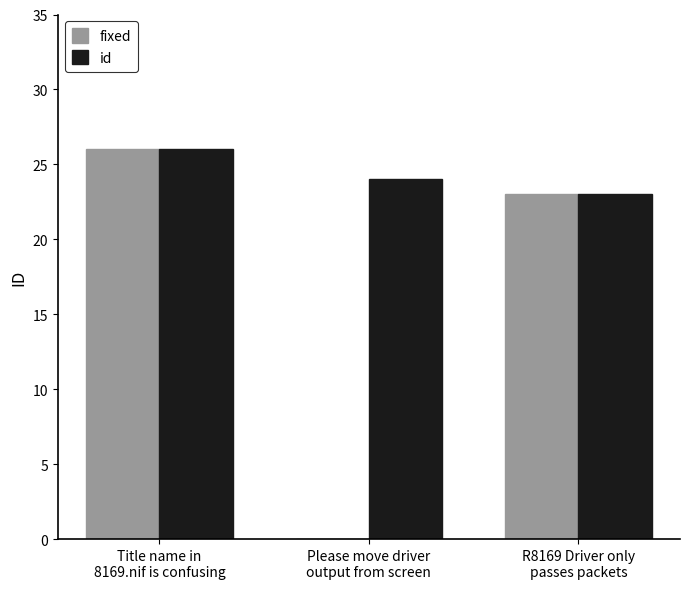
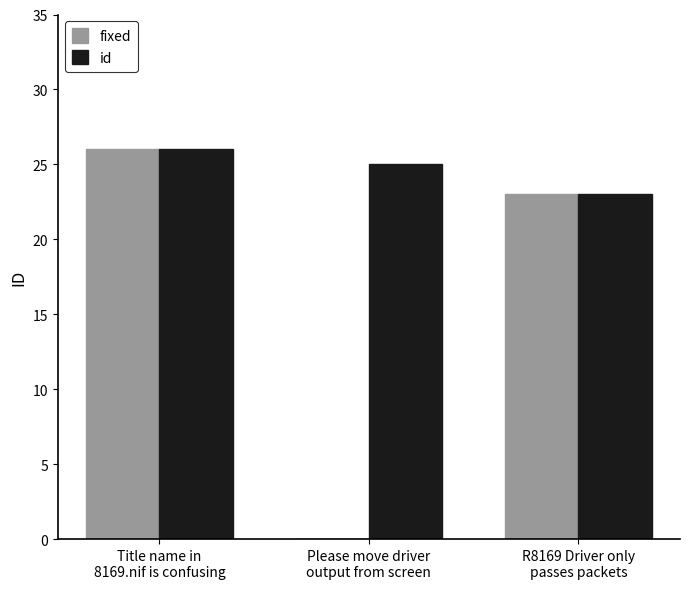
id, Please move driver output from screen: 24 -> 25
